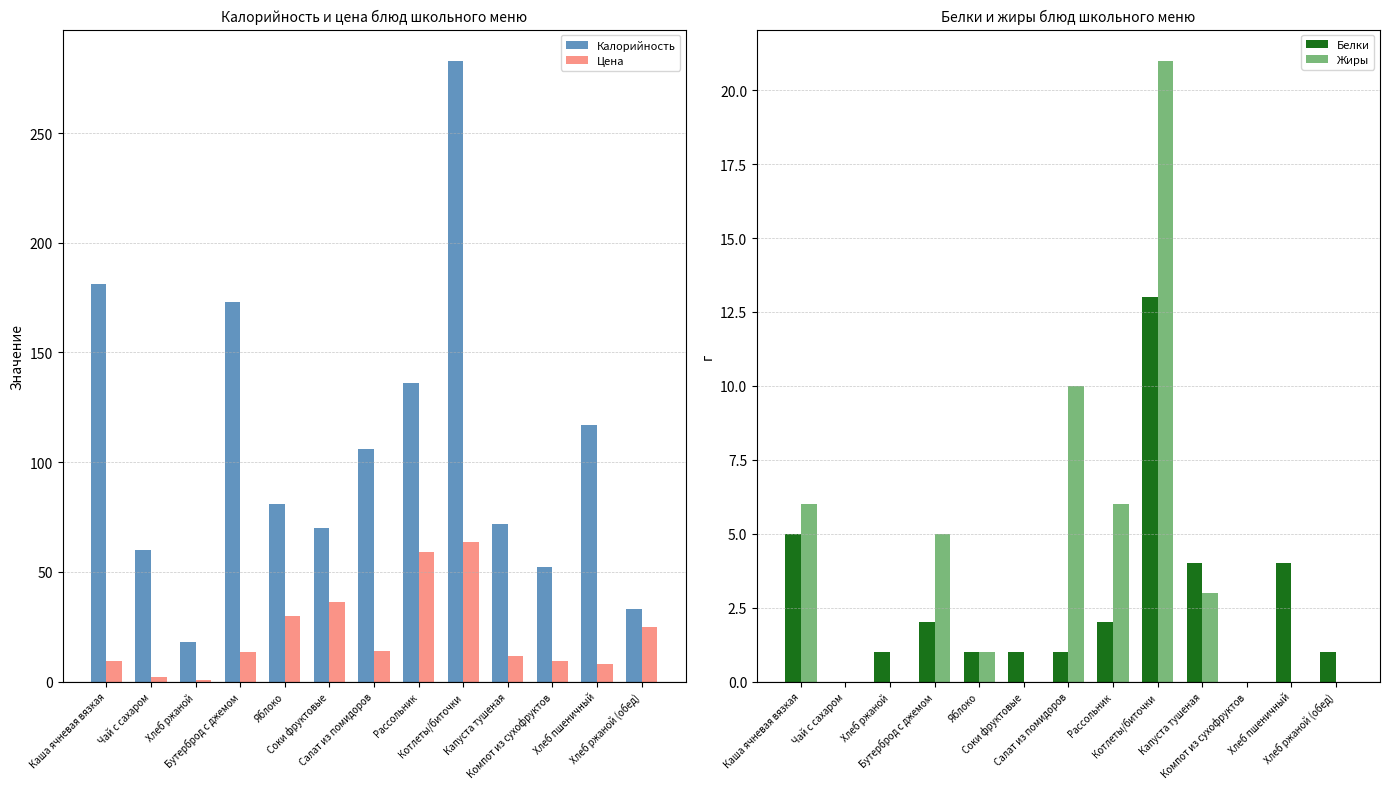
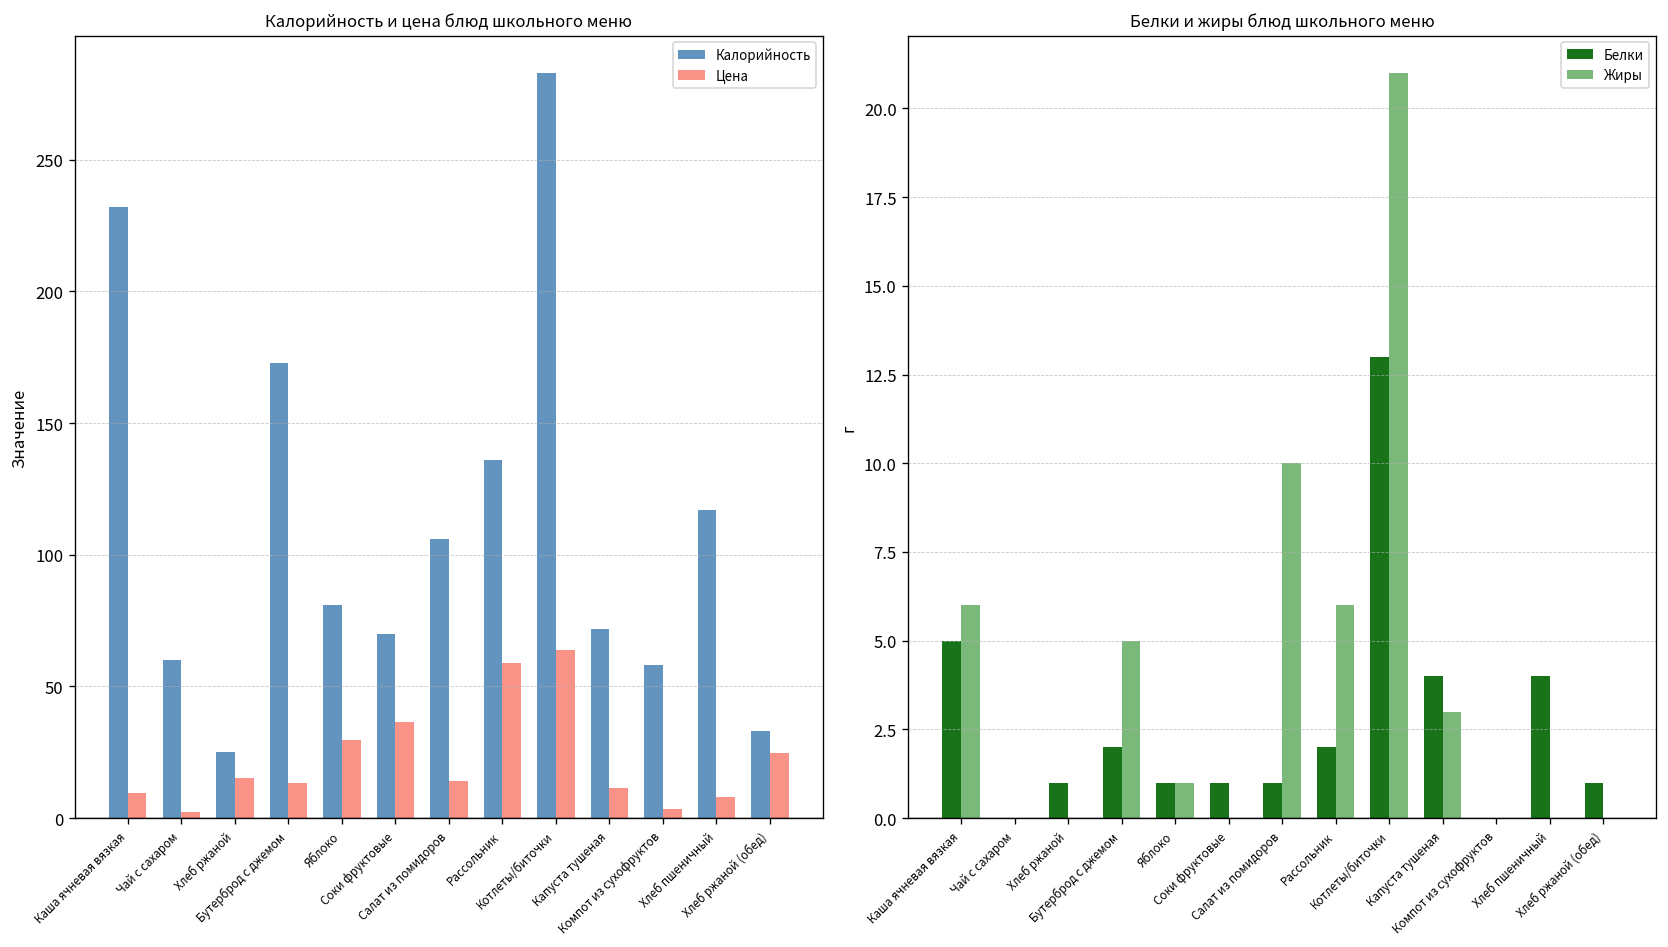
Калорийность и цена блюд школьного меню, Калорийность, Каша ячневая вязкая: 181 -> 232
Калорийность и цена блюд школьного меню, Калорийность, Хлеб ржаной: 18 -> 25
Калорийность и цена блюд школьного меню, Цена, Хлеб ржаной: 1 -> 15
Калорийность и цена блюд школьного меню, Калорийность, Компот из сухофруктов: 52 -> 58
Калорийность и цена блюд школьного меню, Цена, Компот из сухофруктов: 10 -> 4
